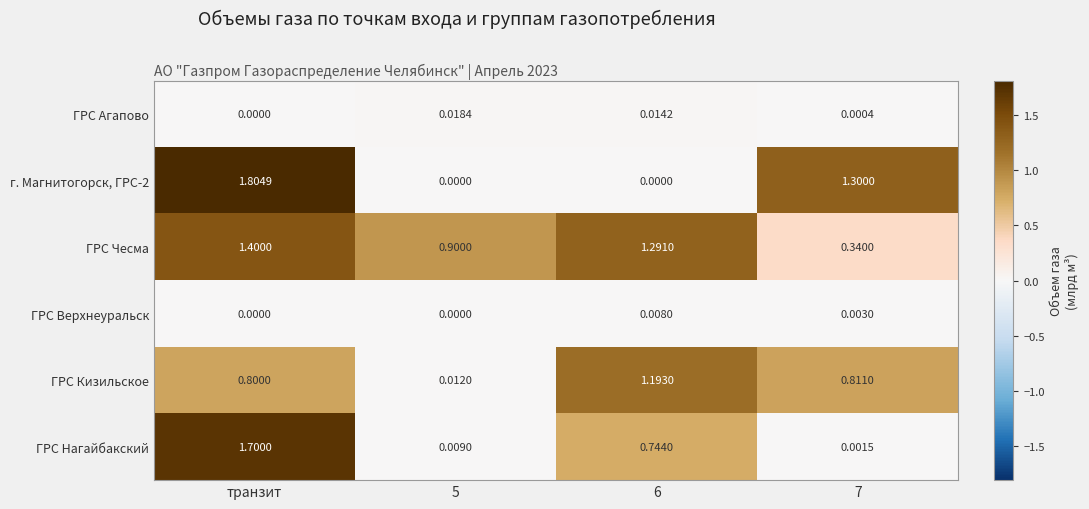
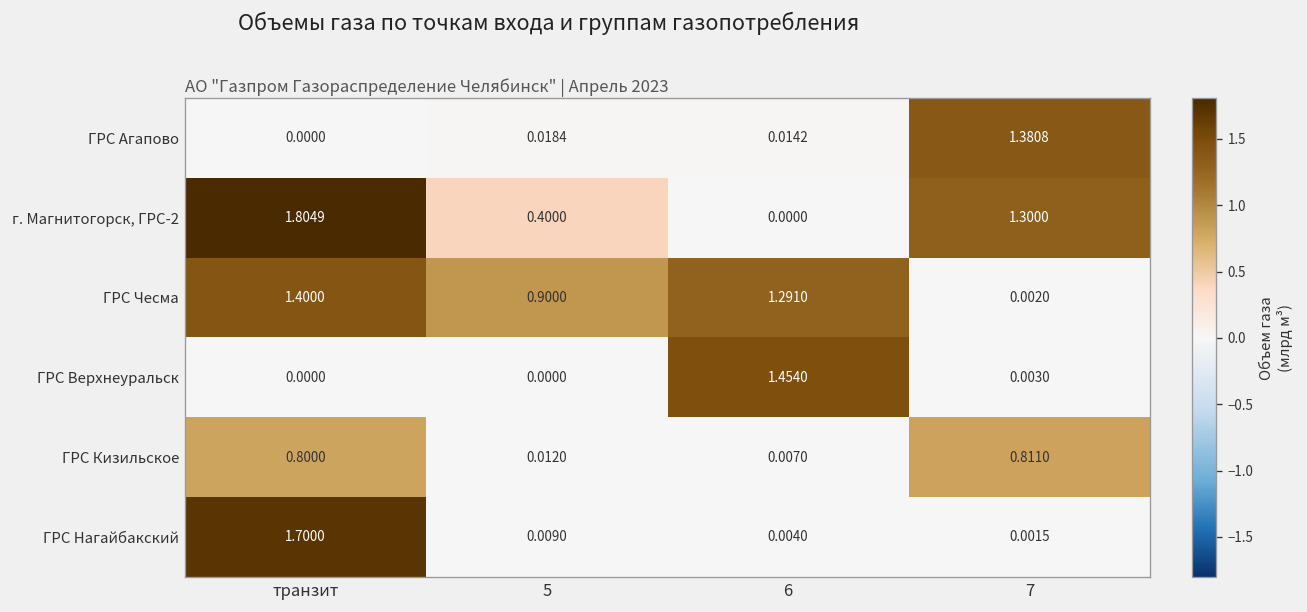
ГРС Агапово, 7: 0.0004 -> 1.3808
г. Магнитогорск, ГРС-2, 5: 0.0000 -> 0.4000
ГРС Чесма, 7: 0.3400 -> 0.0020
ГРС Верхнеуральск, 6: 0.0080 -> 1.4540
ГРС Кизильское, 6: 1.1930 -> 0.0070
ГРС Нагайбакский, 6: 0.7440 -> 0.0040
